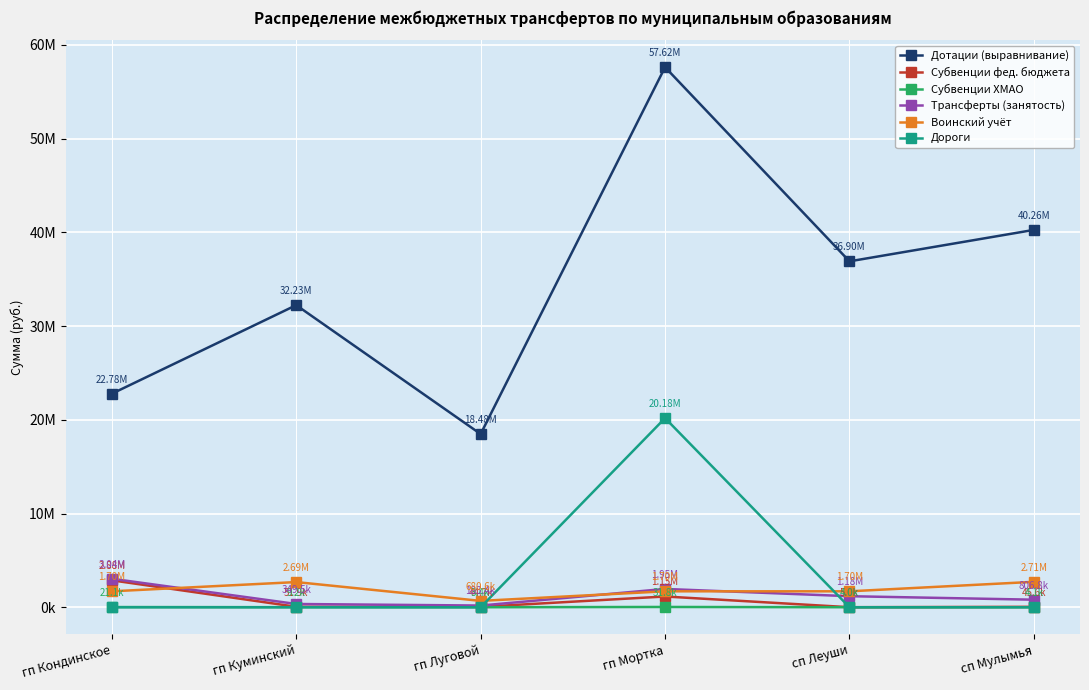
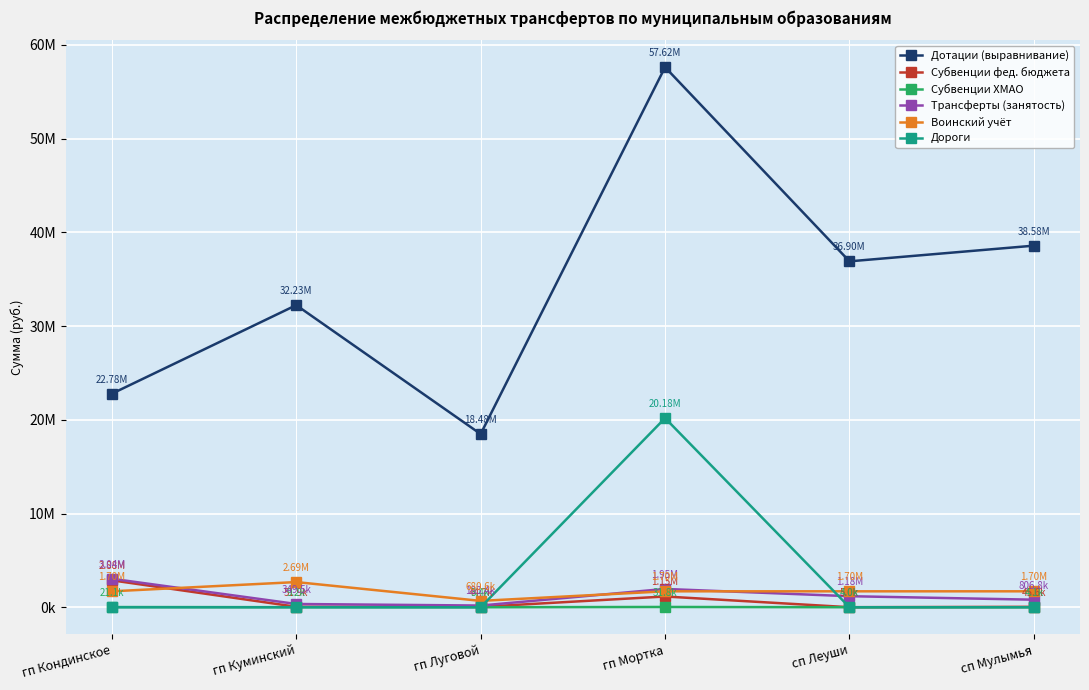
Дотации (выравнивание), сп Мулымья: 40.26M -> 38.58M
Воинский учёт, сп Мулымья: 2.71M -> 1.70M
